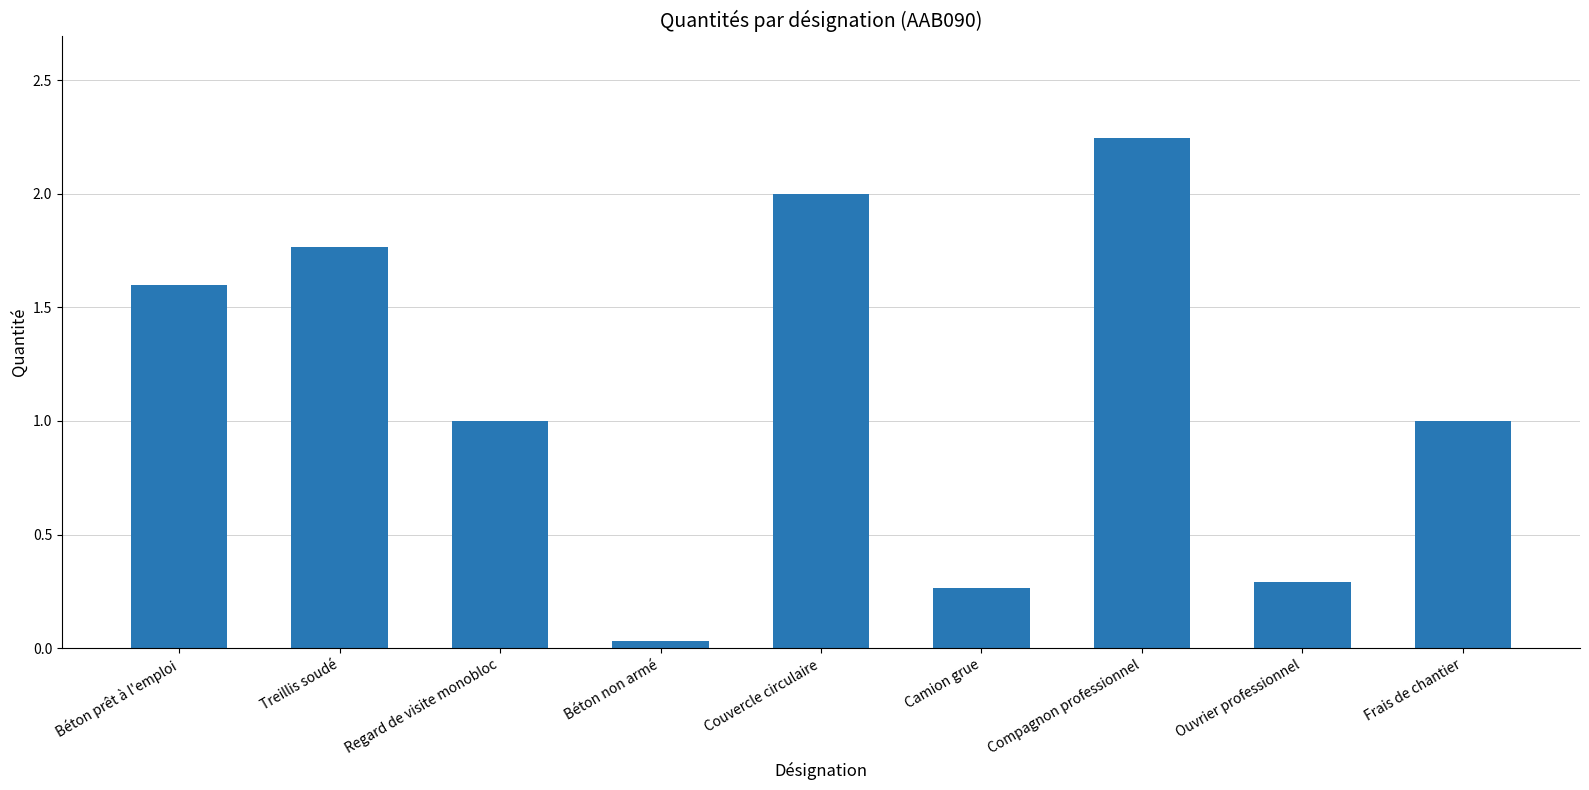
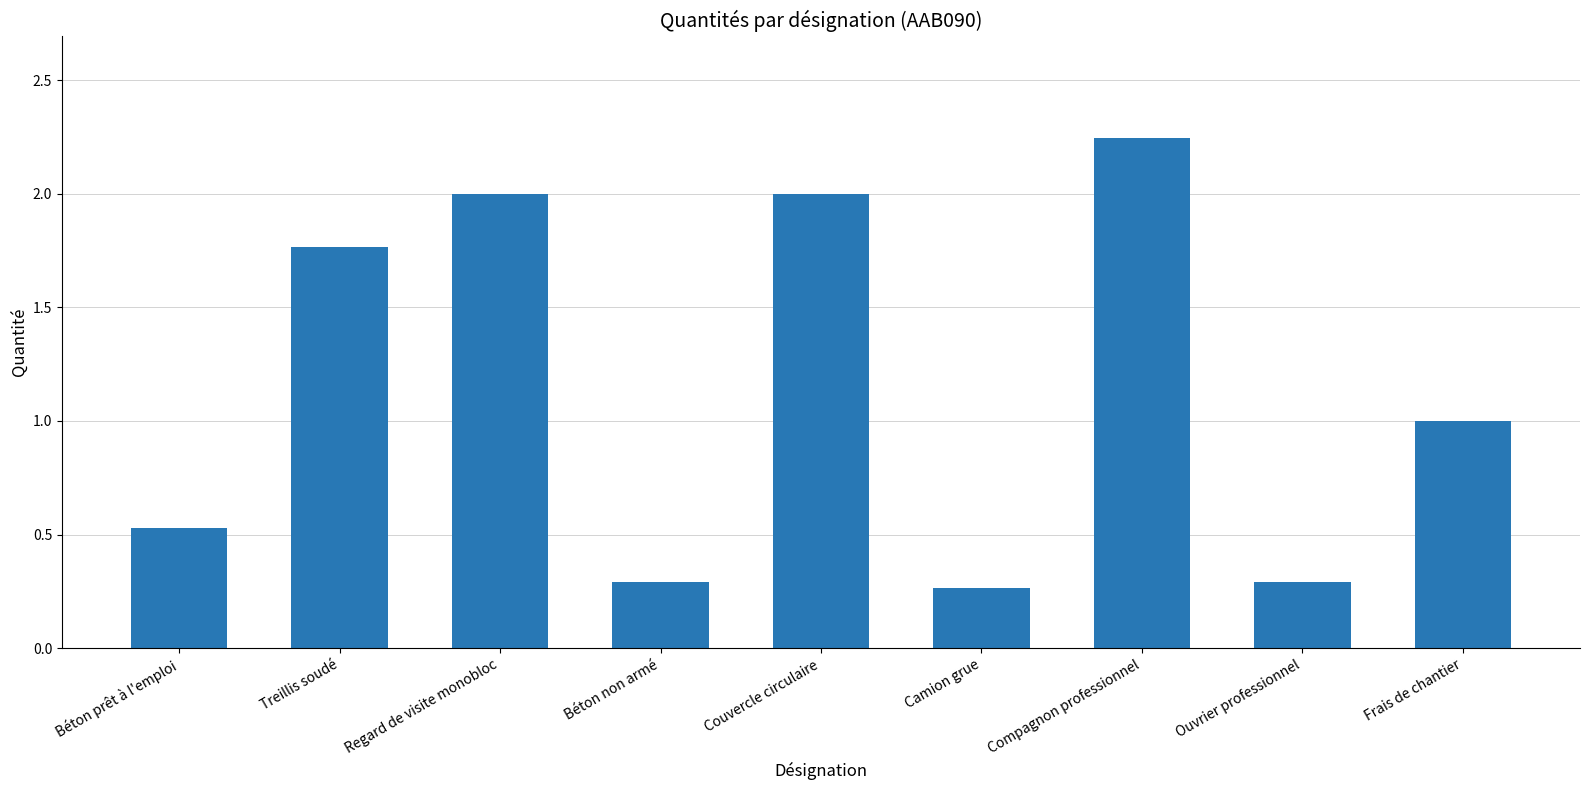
Béton prêt à l'emploi: 1.60 -> 0.53
Regard de visite monobloc: 1 -> 2
Béton non armé: 0.03 -> 0.29
